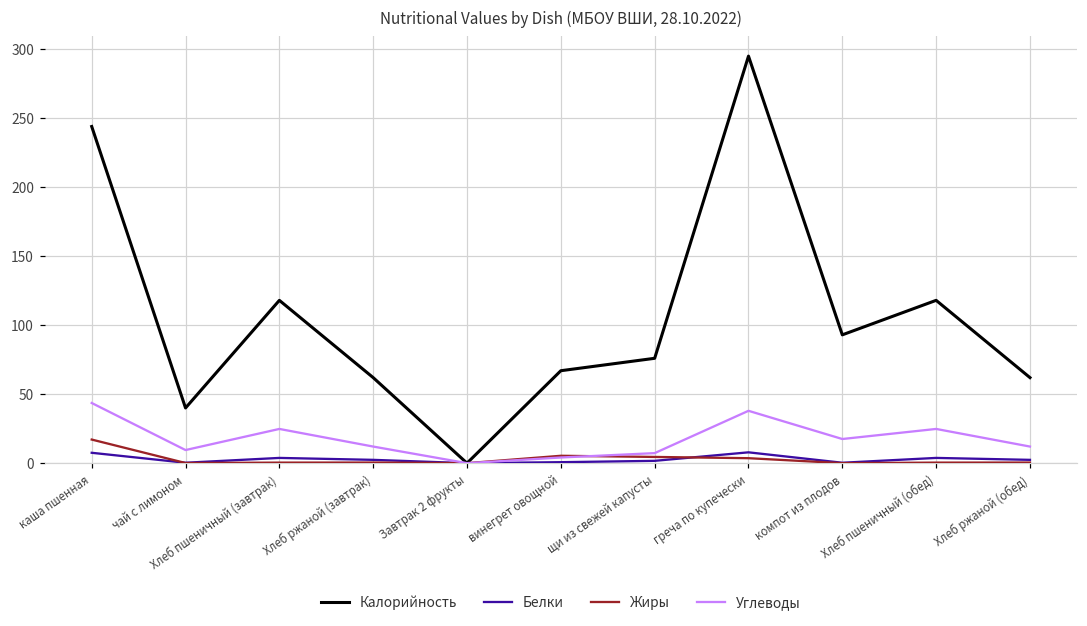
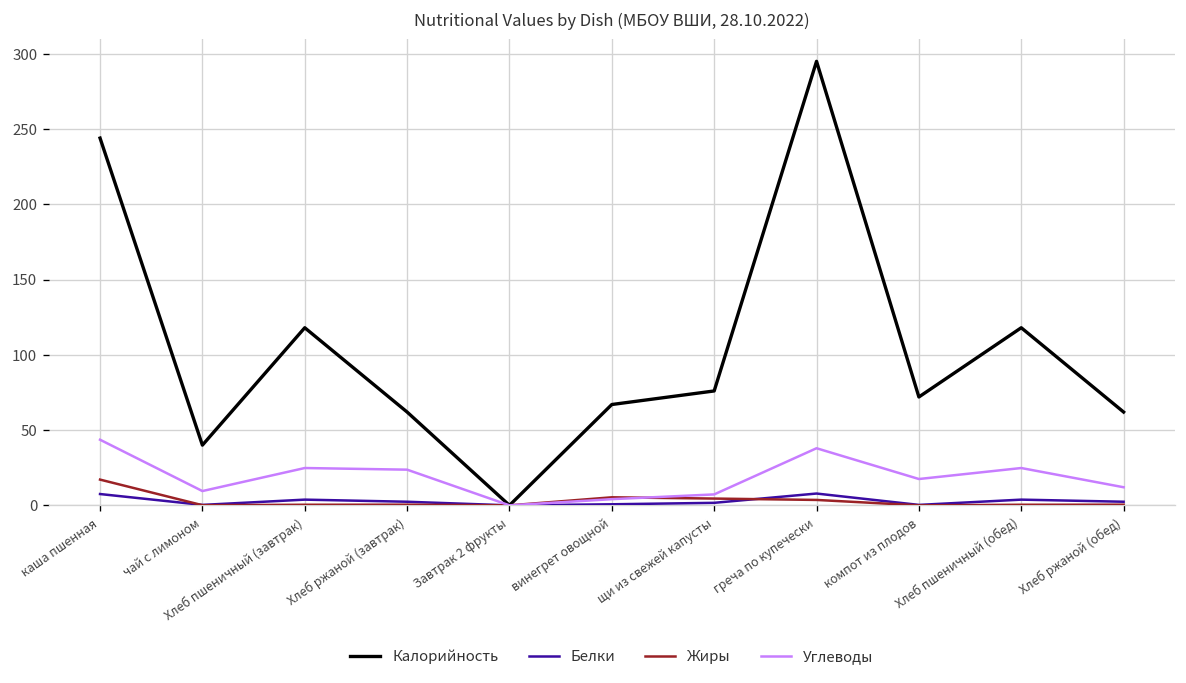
Углеводы, Хлеб ржаной (завтрак): 12 -> 24
Калорийность, компот из плодов: 93 -> 72
